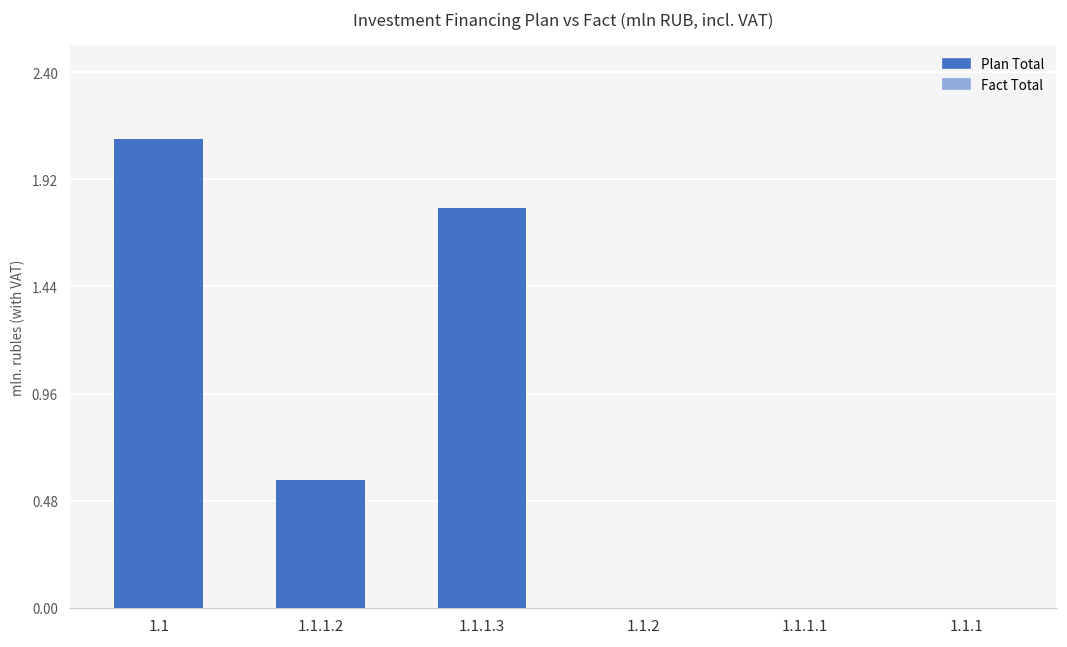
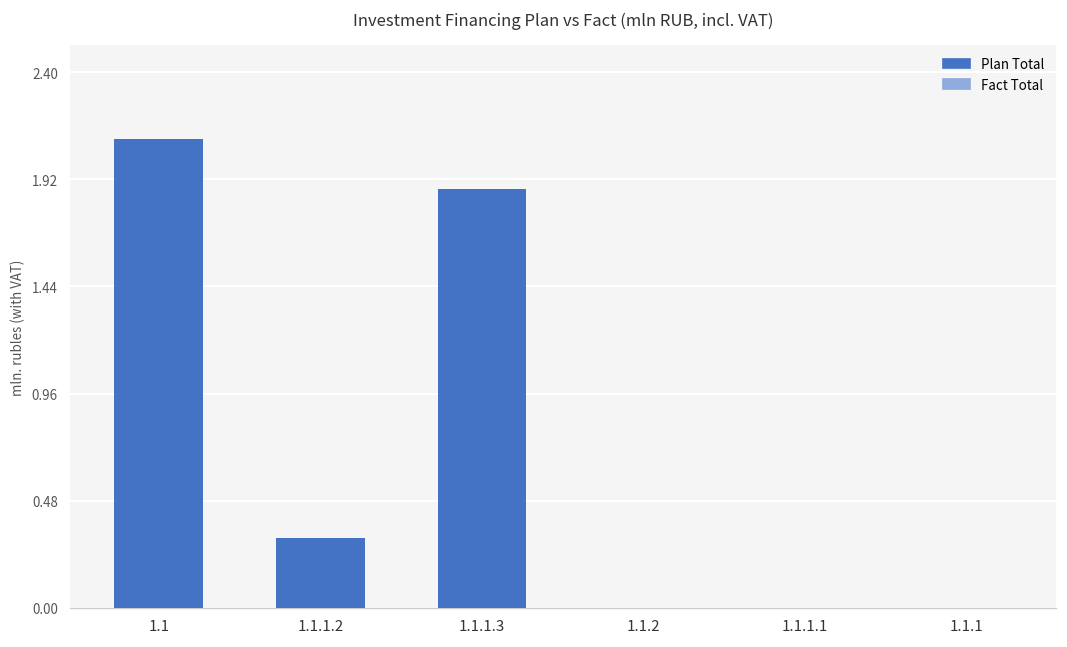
Plan Total, 1.1.1.2: 0.57 -> 0.31
Plan Total, 1.1.1.3: 1.79 -> 1.88
